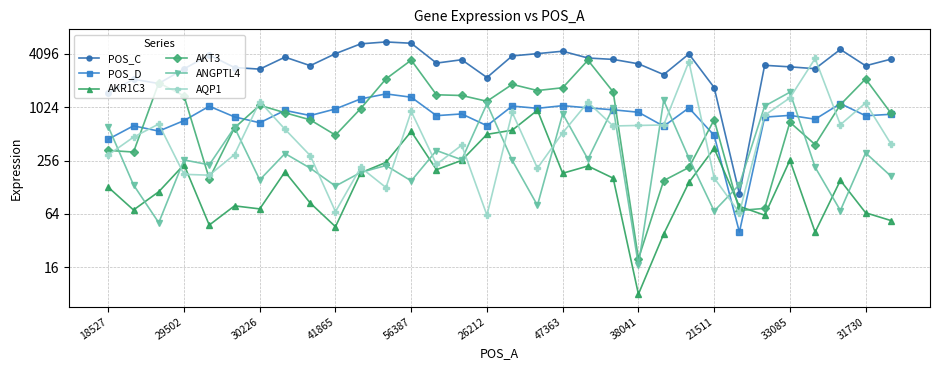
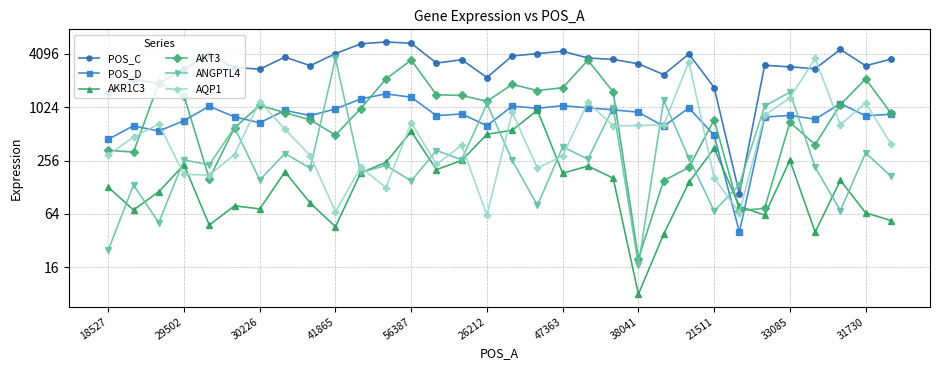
ANGPTL4, 18527: 600 -> 25
ANGPTL4, 41865: 130 -> 3600
AQP1, 56387: 900 -> 700
ANGPTL4, 47363: 900 -> 370
AQP1, 47363: 500 -> 290
